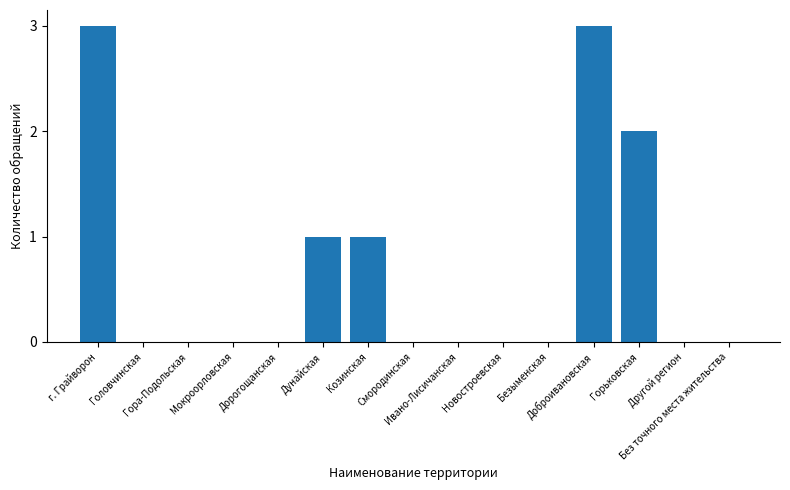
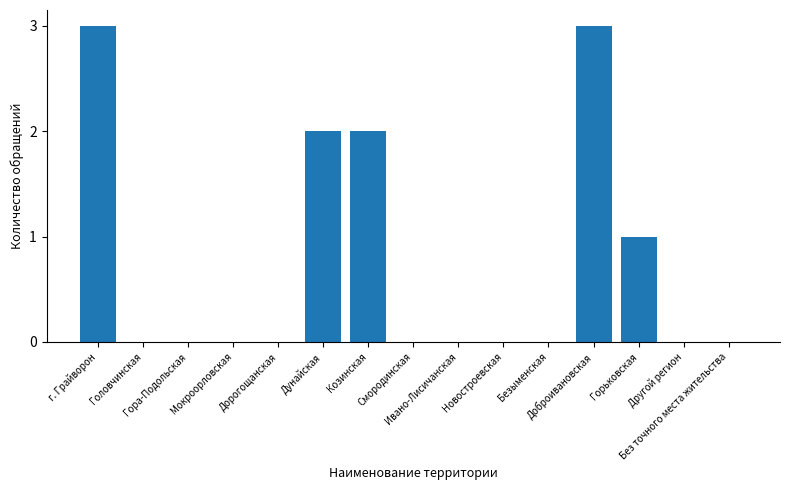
Дунайская: 1 -> 2
Козинская: 1 -> 2
Горьковская: 2 -> 1
